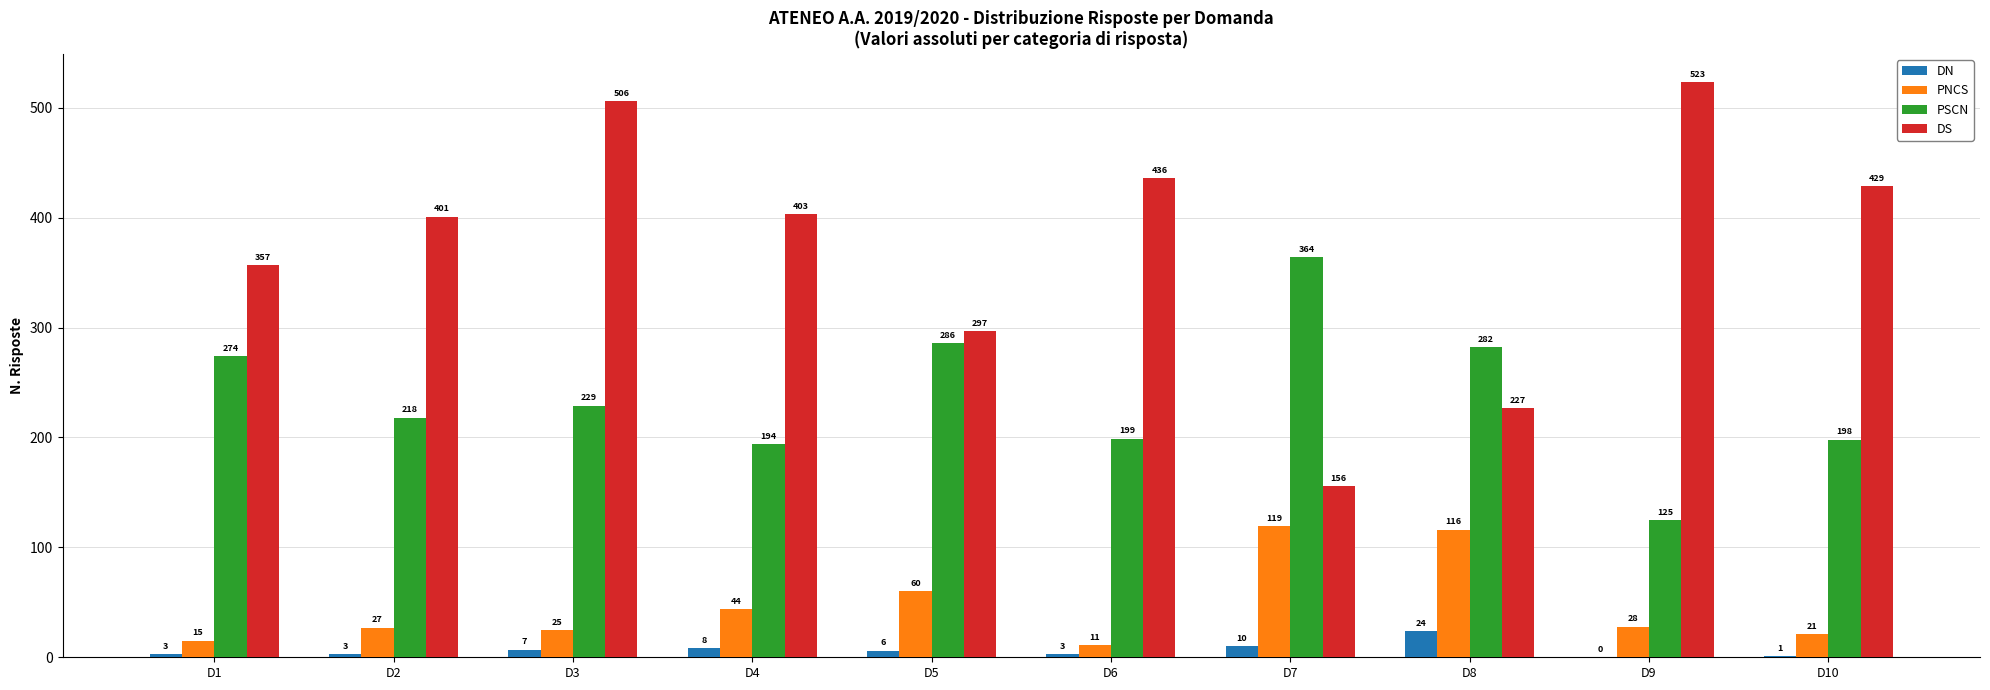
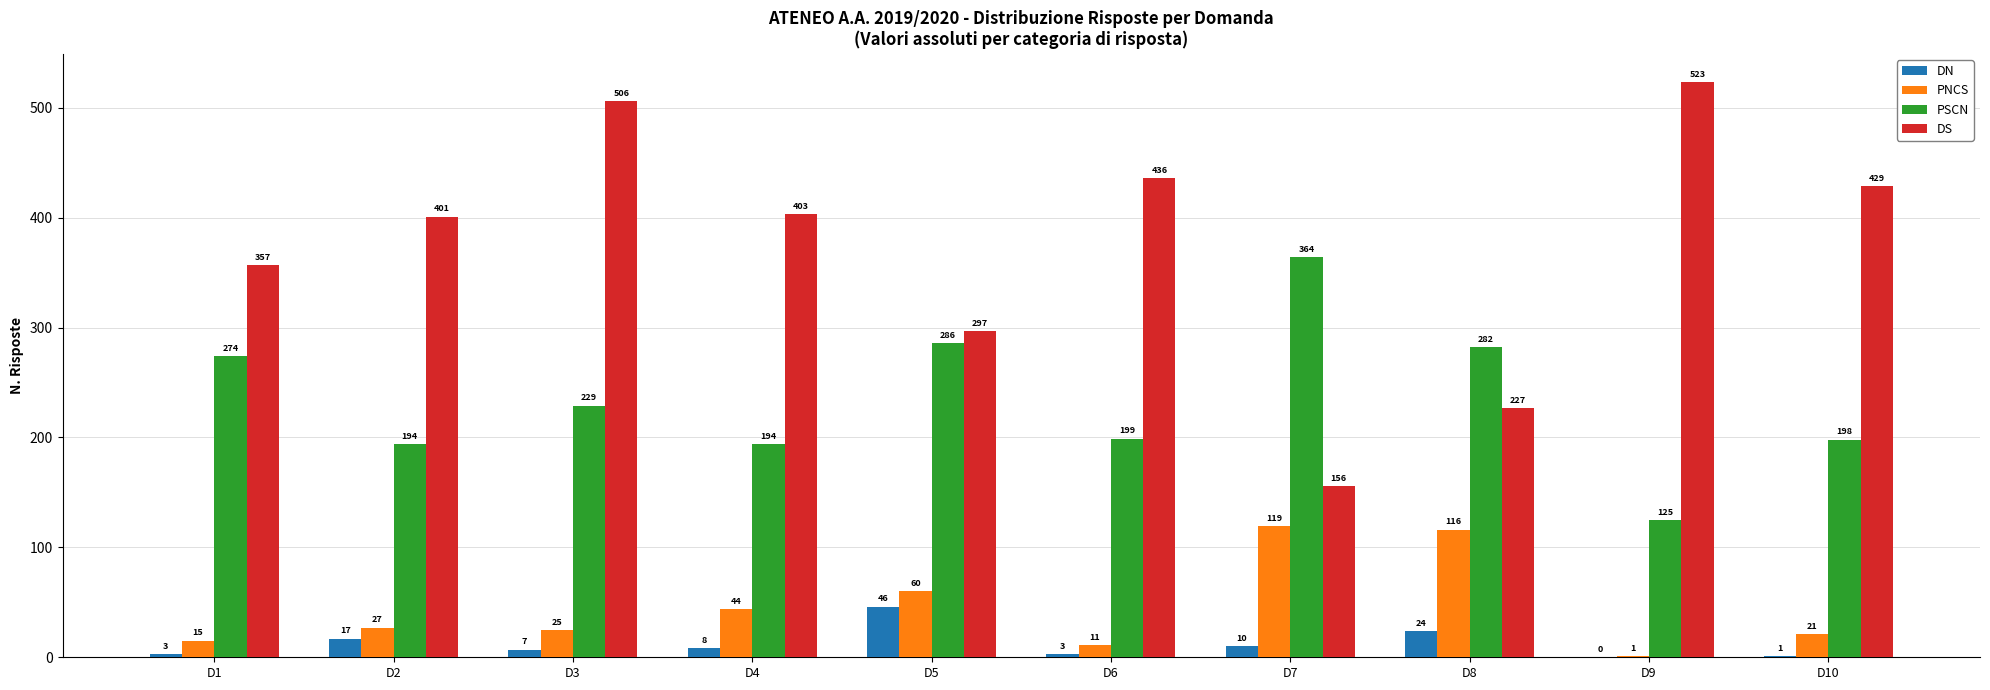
DN, D2: 3 -> 17
PSCN, D2: 218 -> 194
DN, D5: 6 -> 46
PNCS, D9: 28 -> 1
